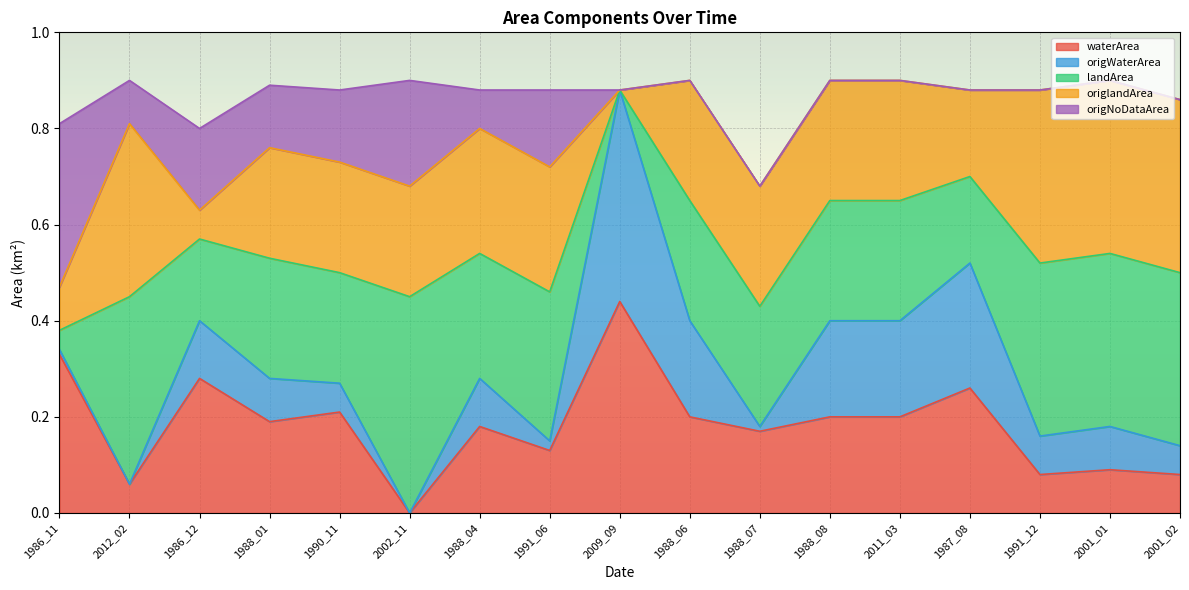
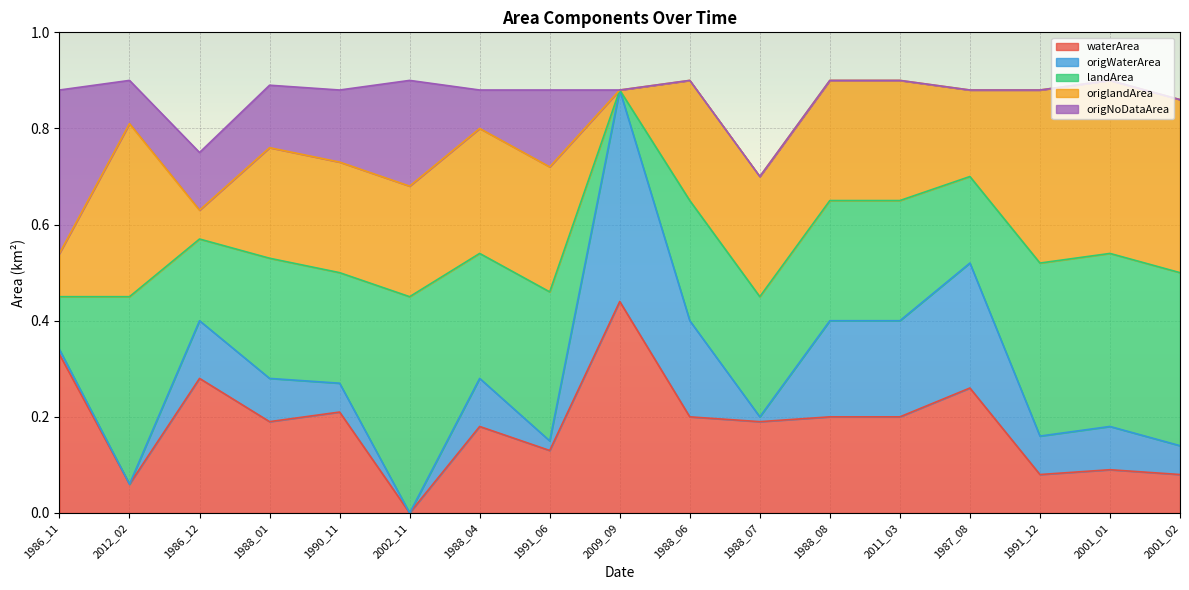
landArea, 1986_11: 0.04 -> 0.11
origNoDataArea, 1986_12: 0.17 -> 0.12
waterArea, 1988_07: 0.17 -> 0.19
